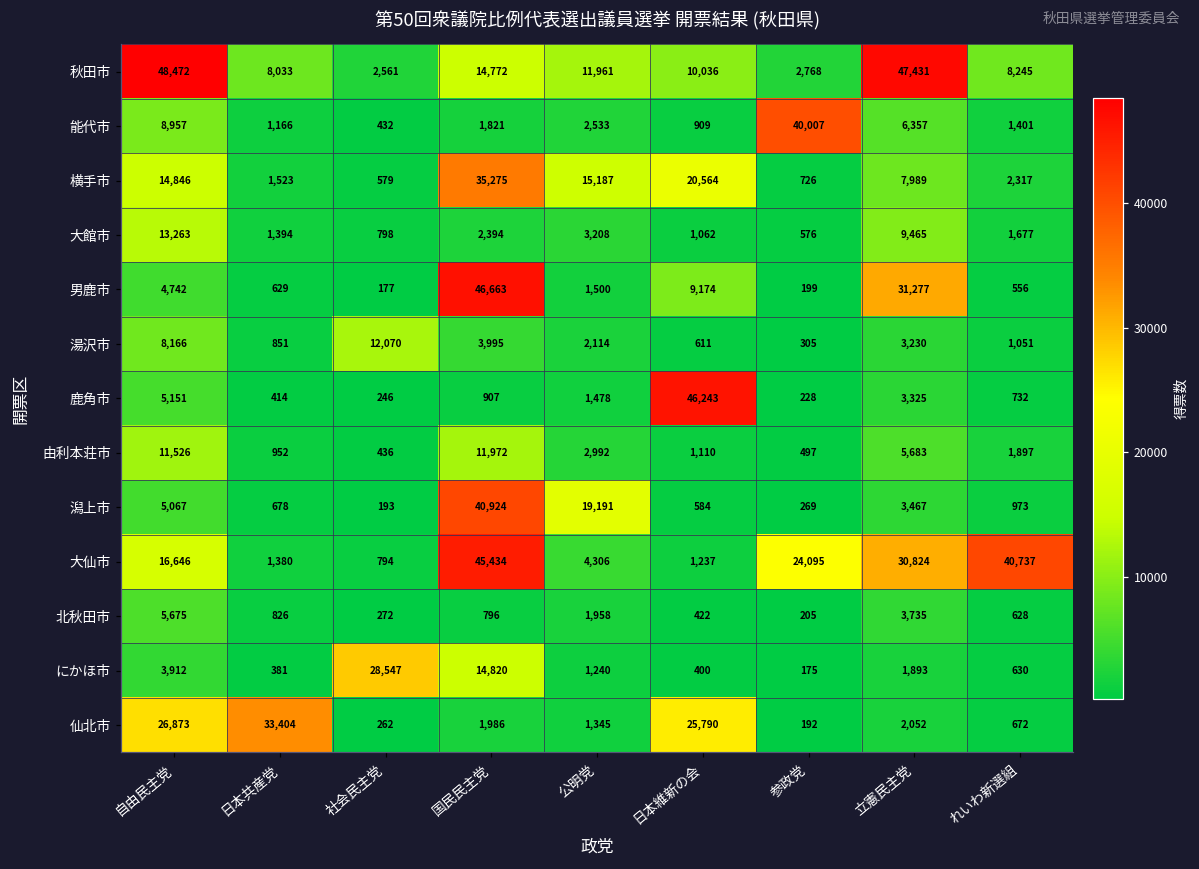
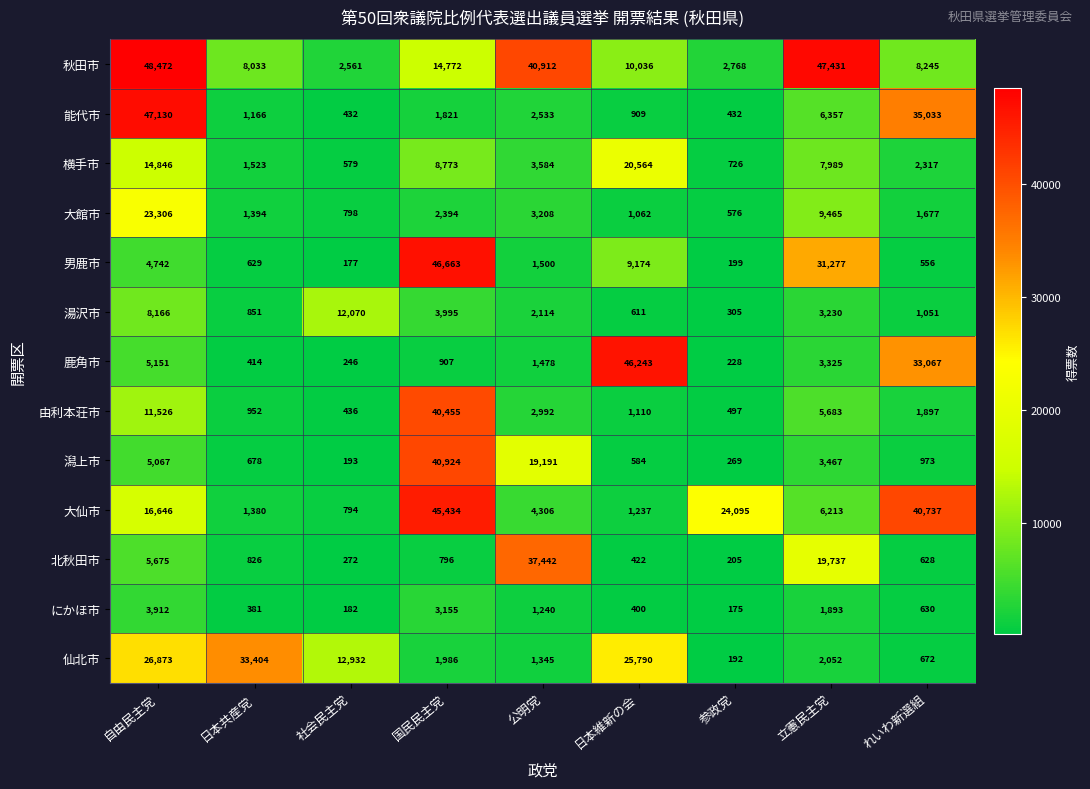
秋田市, 公明党: 11,961 -> 40,912
能代市, 自由民主党: 8,957 -> 47,130
能代市, 参政党: 40,007 -> 432
能代市, れいわ新選組: 1,401 -> 35,033
横手市, 国民民主党: 35,275 -> 8,773
横手市, 公明党: 15,187 -> 3,584
大館市, 自由民主党: 13,263 -> 23,306
鹿角市, れいわ新選組: 732 -> 33,067
由利本荘市, 国民民主党: 11,972 -> 40,455
大仙市, 立憲民主党: 30,824 -> 6,213
北秋田市, 公明党: 1,958 -> 37,442
北秋田市, 立憲民主党: 3,735 -> 19,737
にかほ市, 社会民主党: 28,547 -> 182
にかほ市, 国民民主党: 14,820 -> 3,155
仙北市, 社会民主党: 262 -> 12,932
